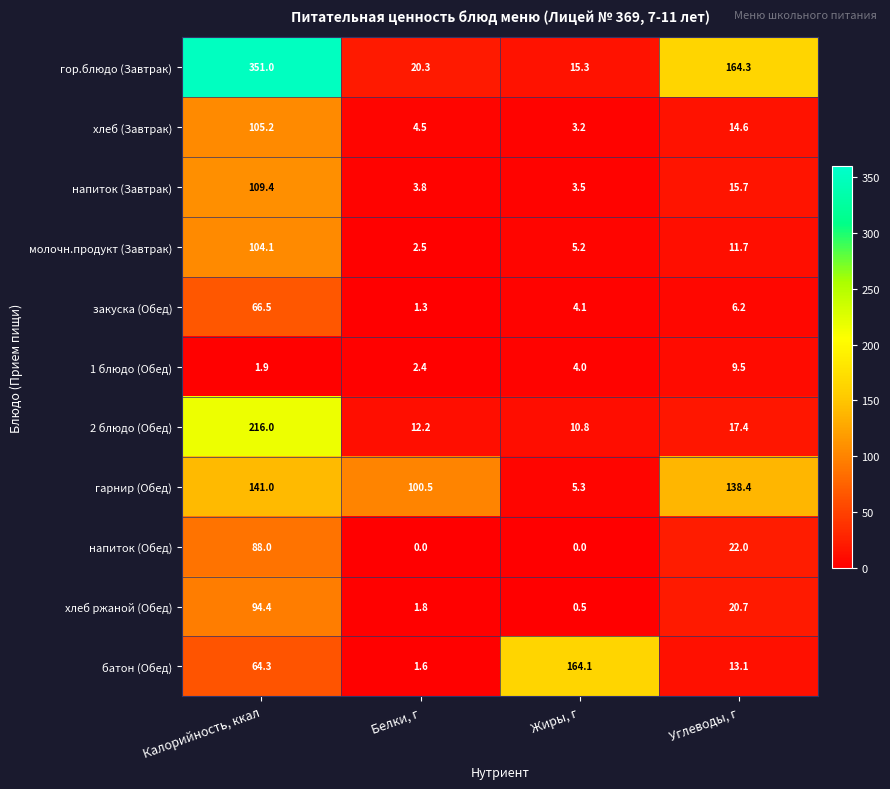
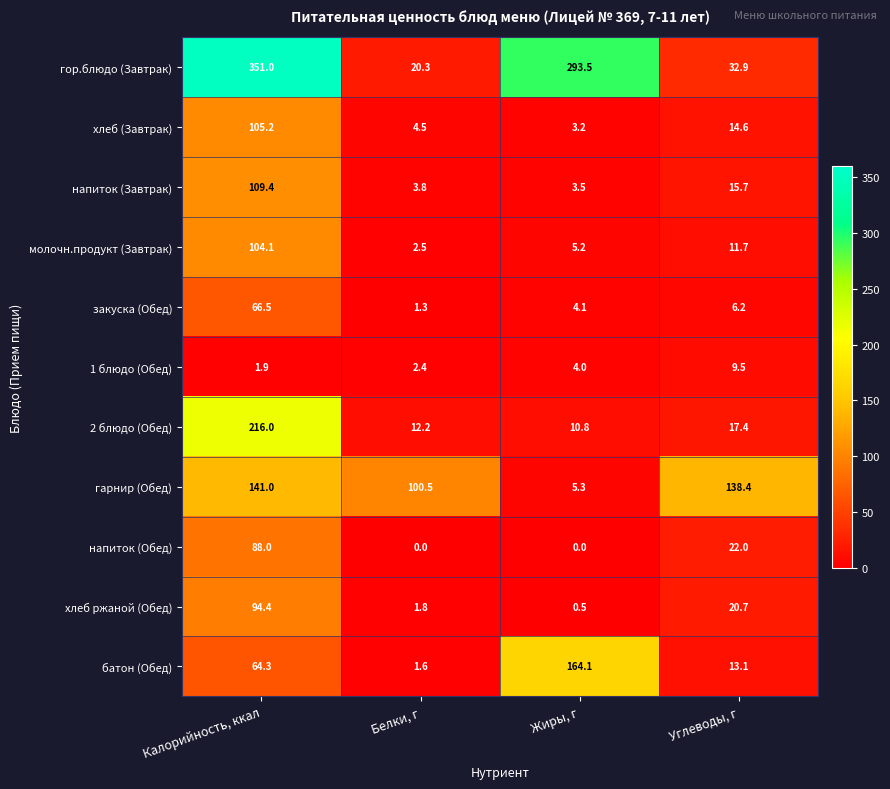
гор.блюдо (Завтрак), Жиры, г: 15.3 -> 293.5
гор.блюдо (Завтрак), Углеводы, г: 164.3 -> 32.9
